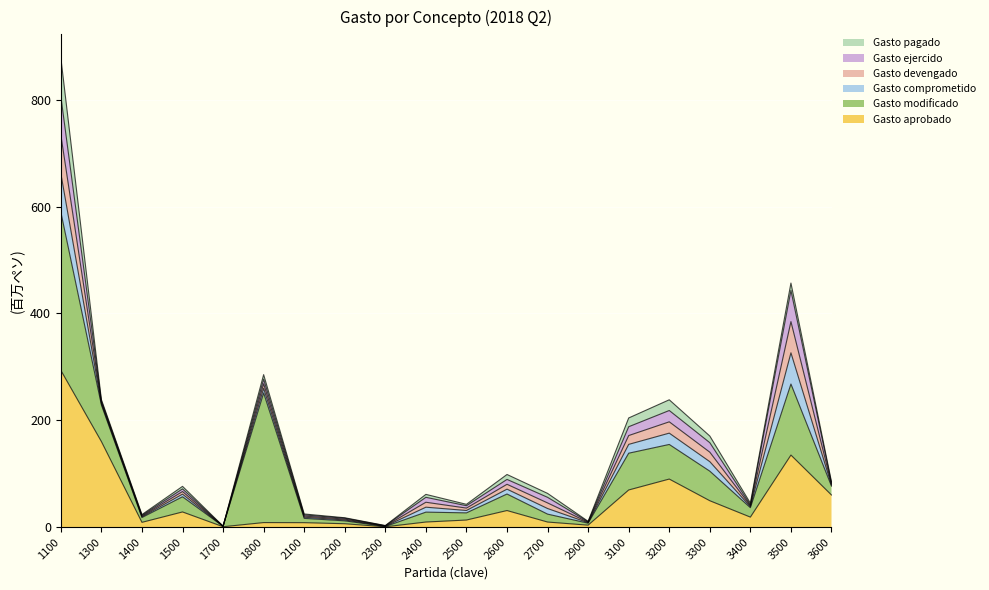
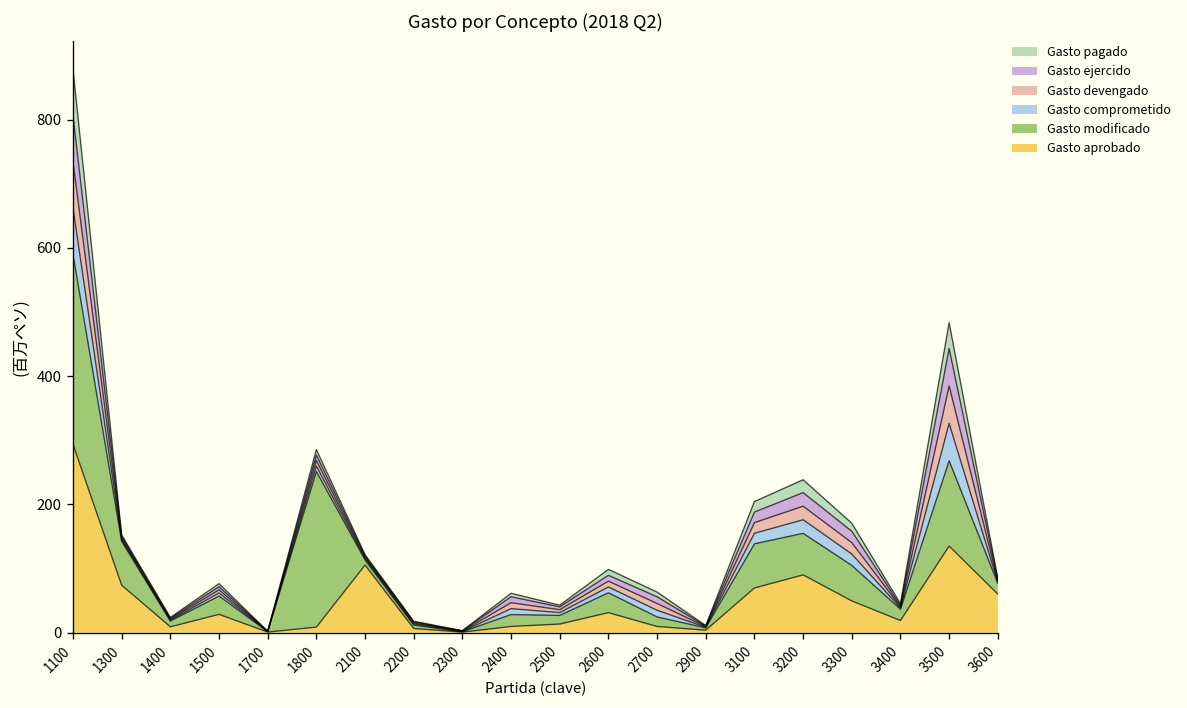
Gasto aprobado, 1300: 160 -> 70
Gasto aprobado, 2100: 10 -> 110
Gasto pagado, 3500: 10 -> 40
